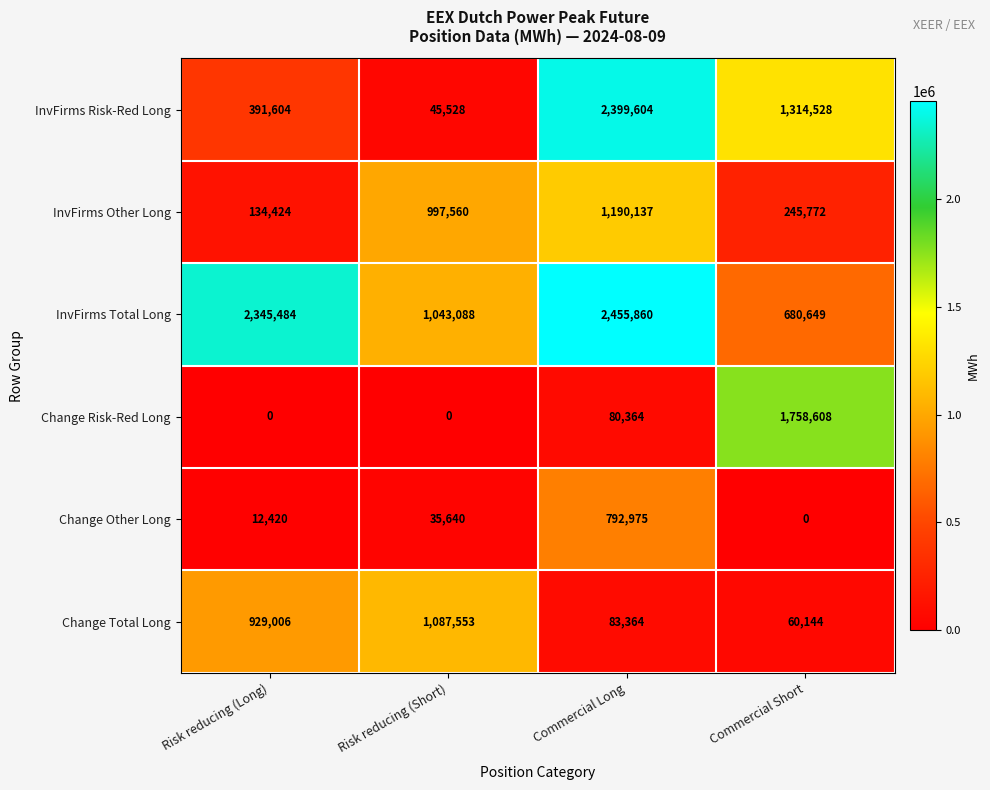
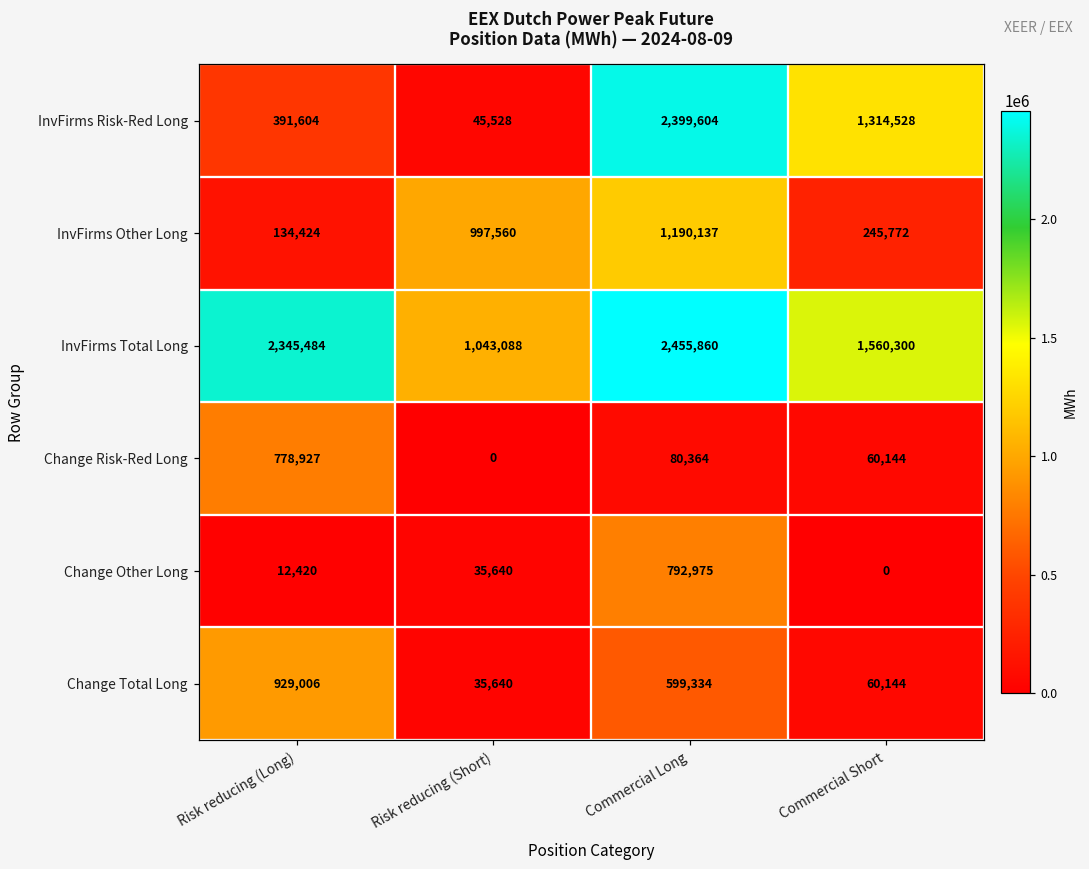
InvFirms Total Long, Commercial Short: 680,649 -> 1,560,300
Change Risk-Red Long, Risk reducing (Long): 0 -> 778,927
Change Risk-Red Long, Commercial Short: 1,758,608 -> 60,144
Change Total Long, Risk reducing (Short): 1,087,553 -> 35,640
Change Total Long, Commercial Long: 83,364 -> 599,334
